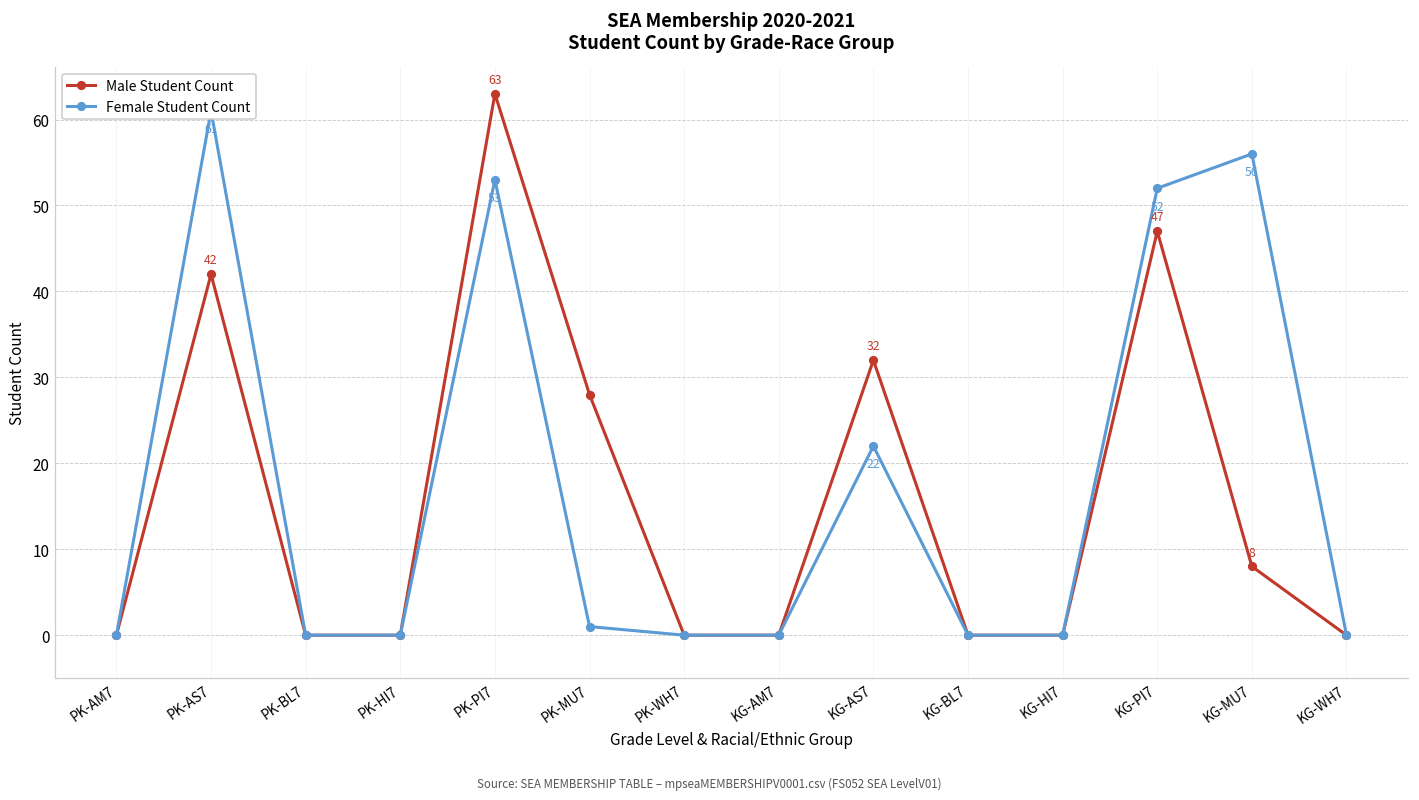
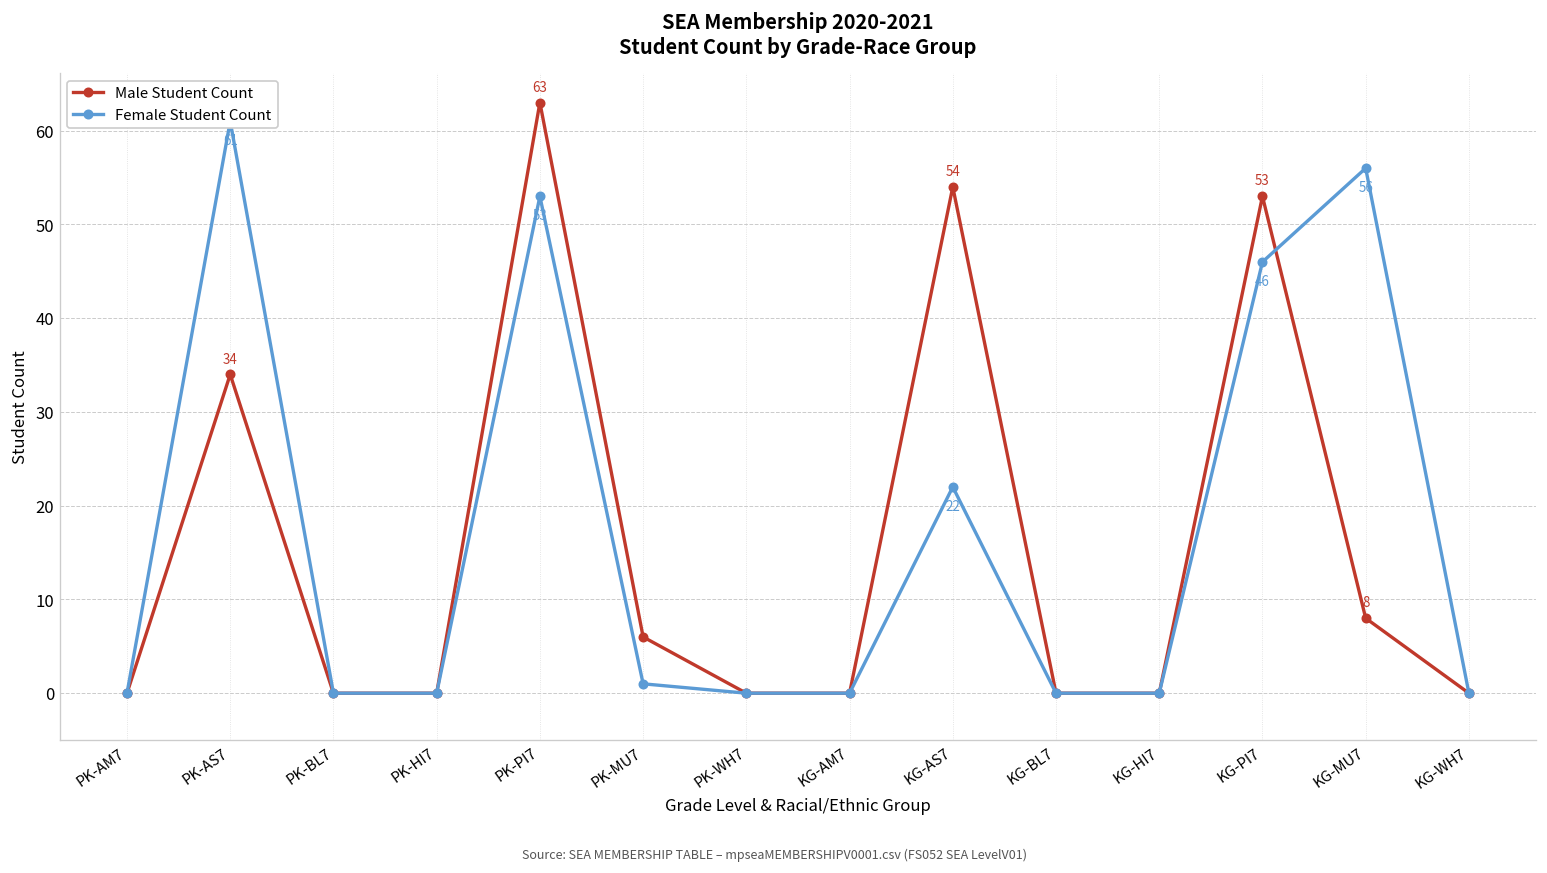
Male Student Count, PK-AS7: 42 -> 34
Male Student Count, PK-MU7: 28 -> 6
Male Student Count, KG-AS7: 32 -> 54
Male Student Count, KG-PI7: 47 -> 53
Female Student Count, KG-PI7: 52 -> 46
